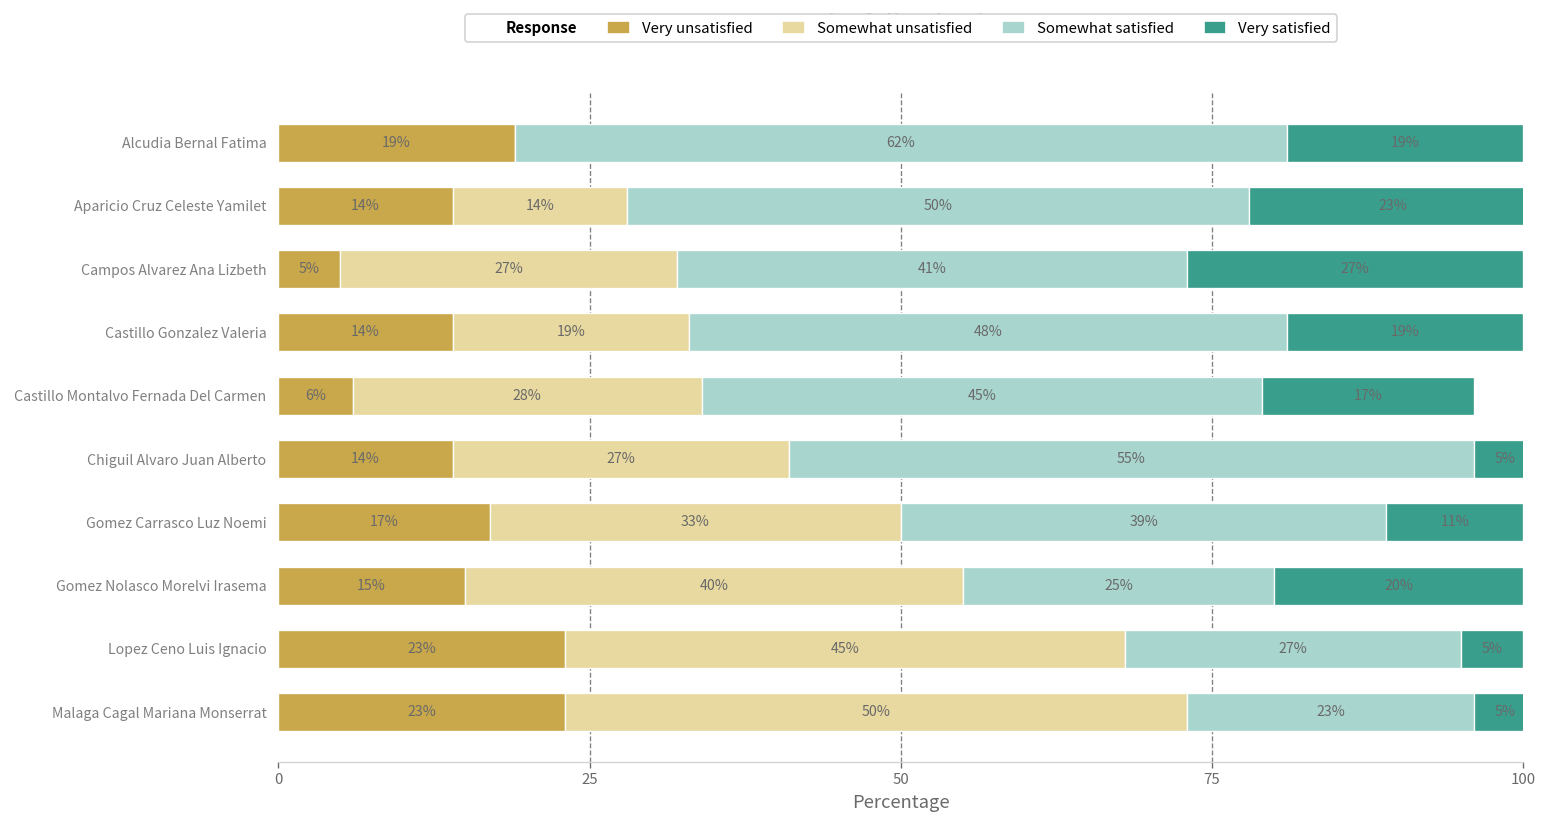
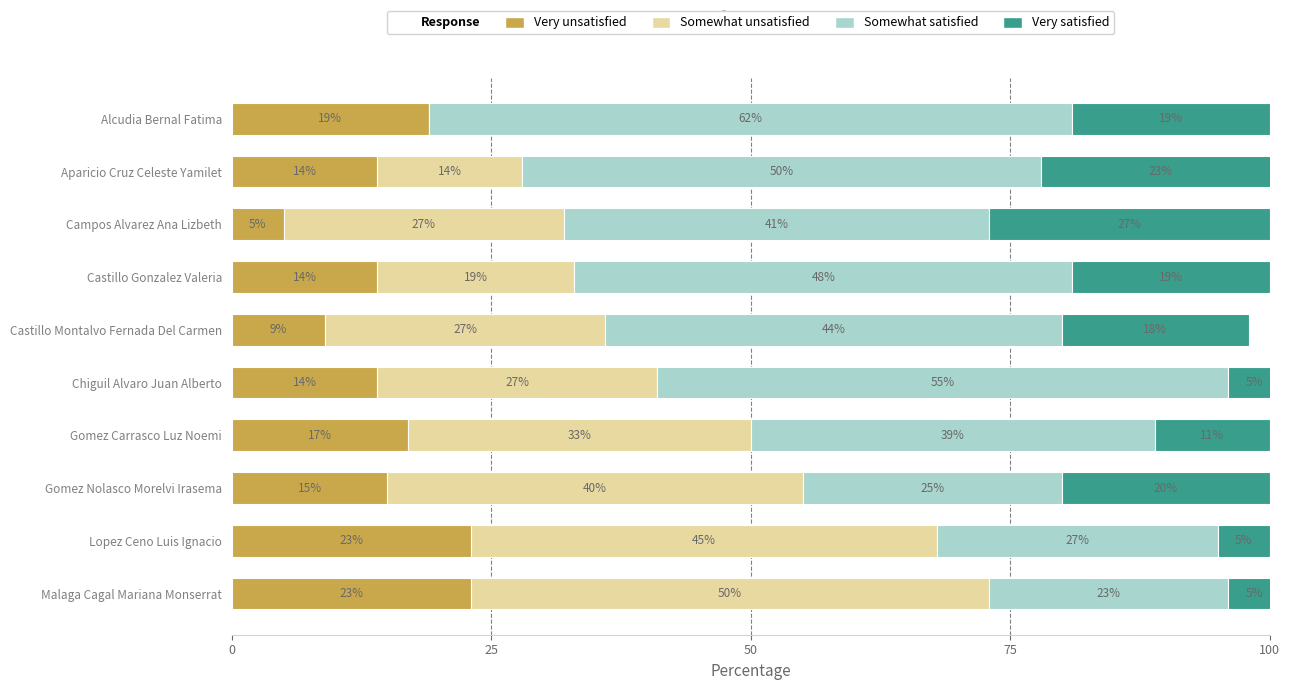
Very unsatisfied, Castillo Montalvo Fernada Del Carmen: 6% -> 9%
Somewhat unsatisfied, Castillo Montalvo Fernada Del Carmen: 28% -> 27%
Somewhat satisfied, Castillo Montalvo Fernada Del Carmen: 45% -> 44%
Very satisfied, Castillo Montalvo Fernada Del Carmen: 17% -> 18%
